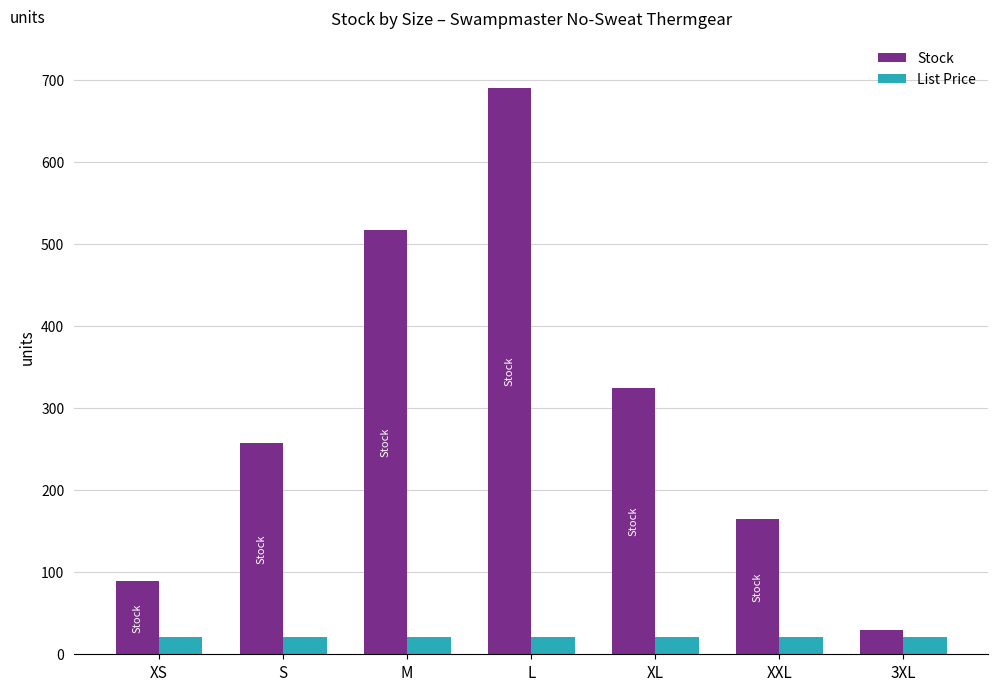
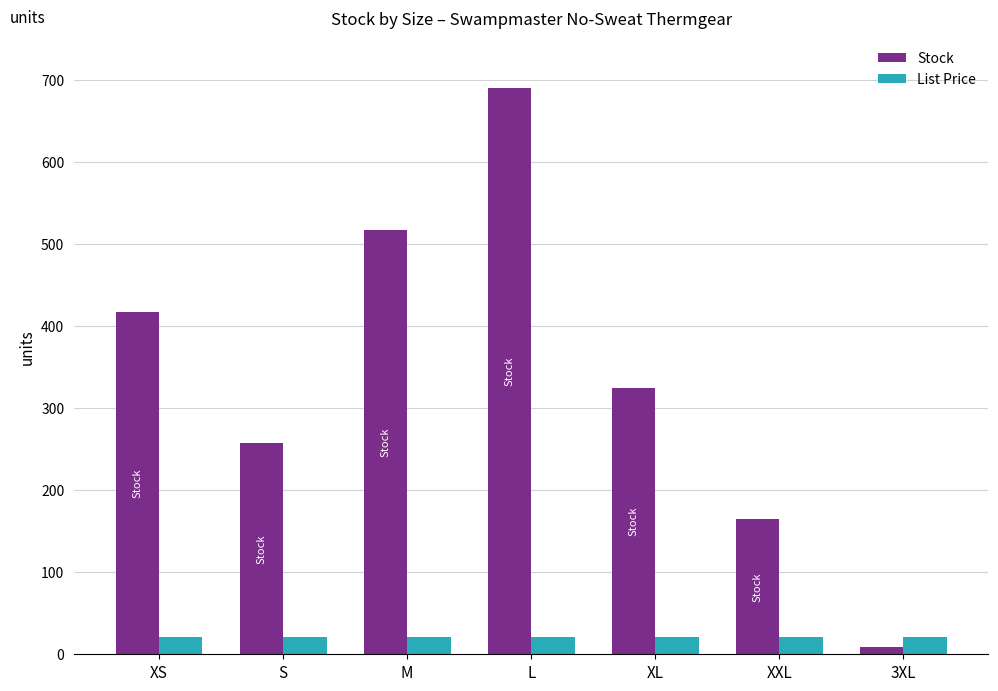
Stock, XS: 90 -> 420
Stock, 3XL: 30 -> 10
